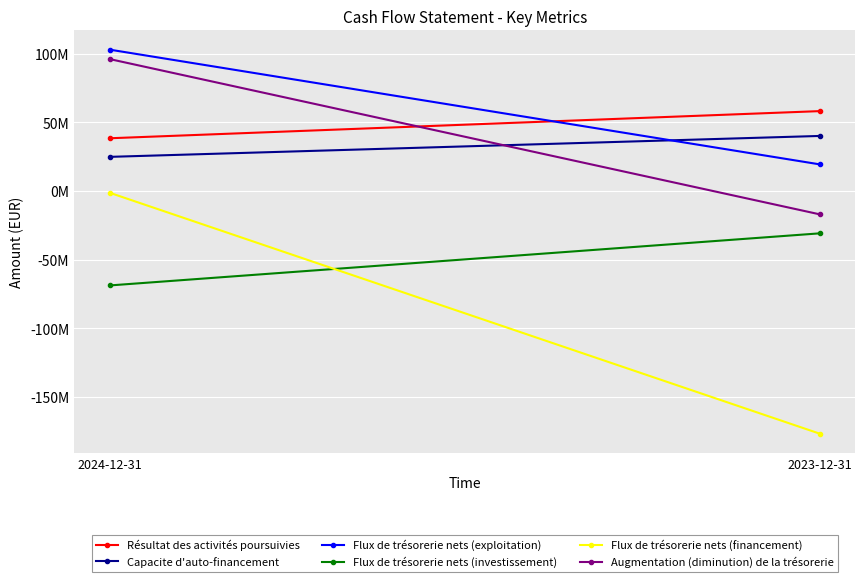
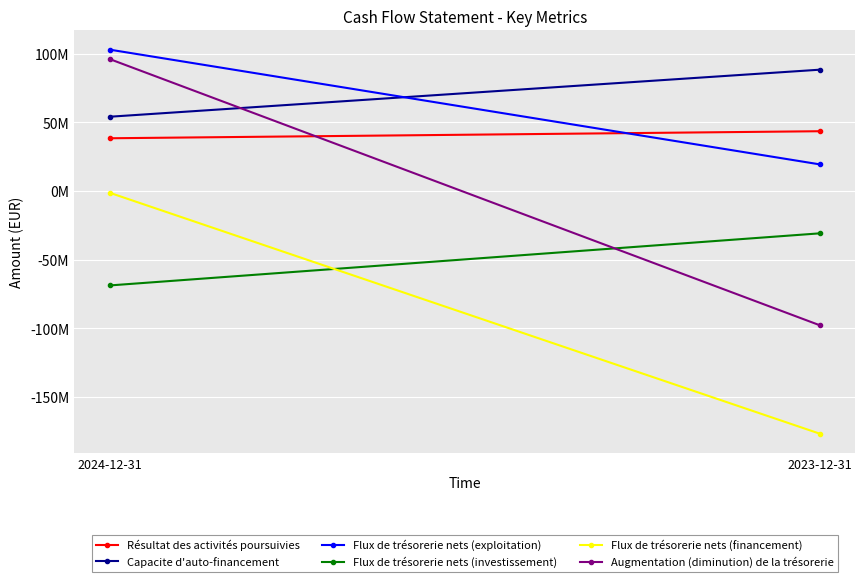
Capacite d'auto-financement, 2024-12-31: 25000000 -> 54000000
Résultat des activités poursuivies, 2023-12-31: 58000000 -> 44000000
Capacite d'auto-financement, 2023-12-31: 40000000 -> 88000000
Augmentation (diminution) de la trésorerie, 2023-12-31: -17000000 -> -98000000
